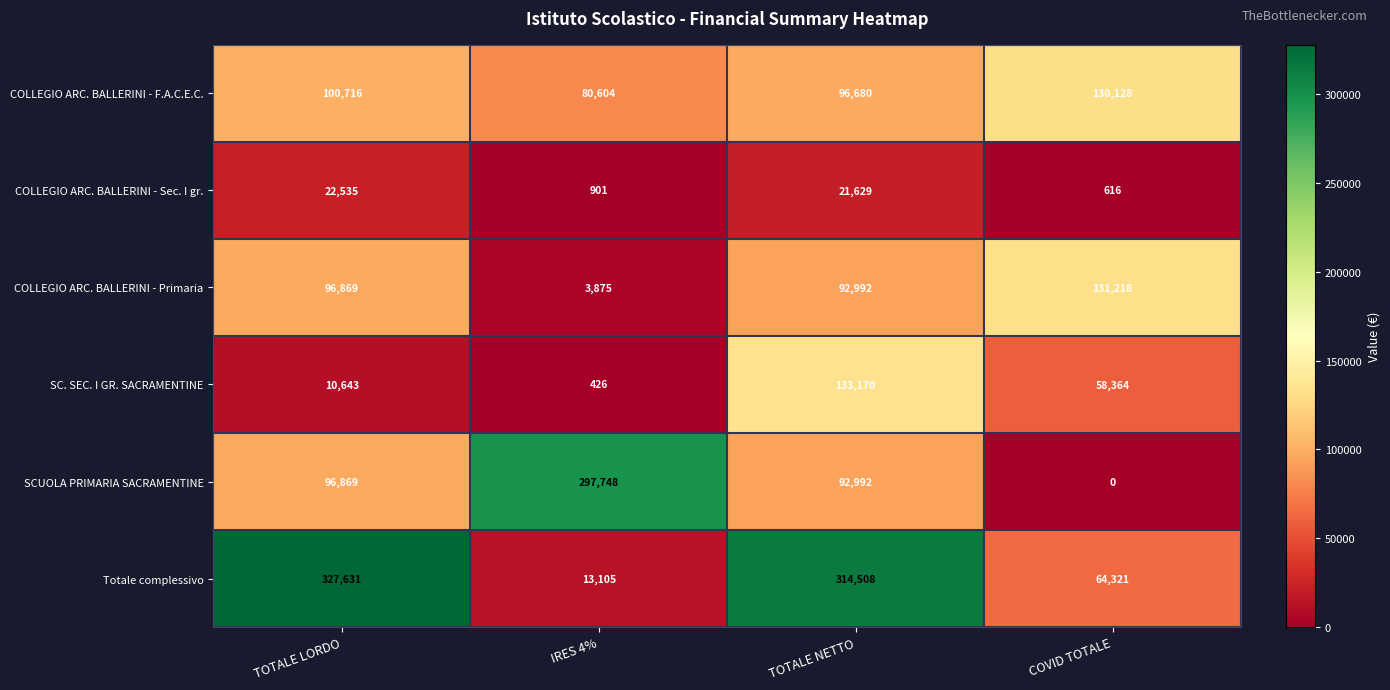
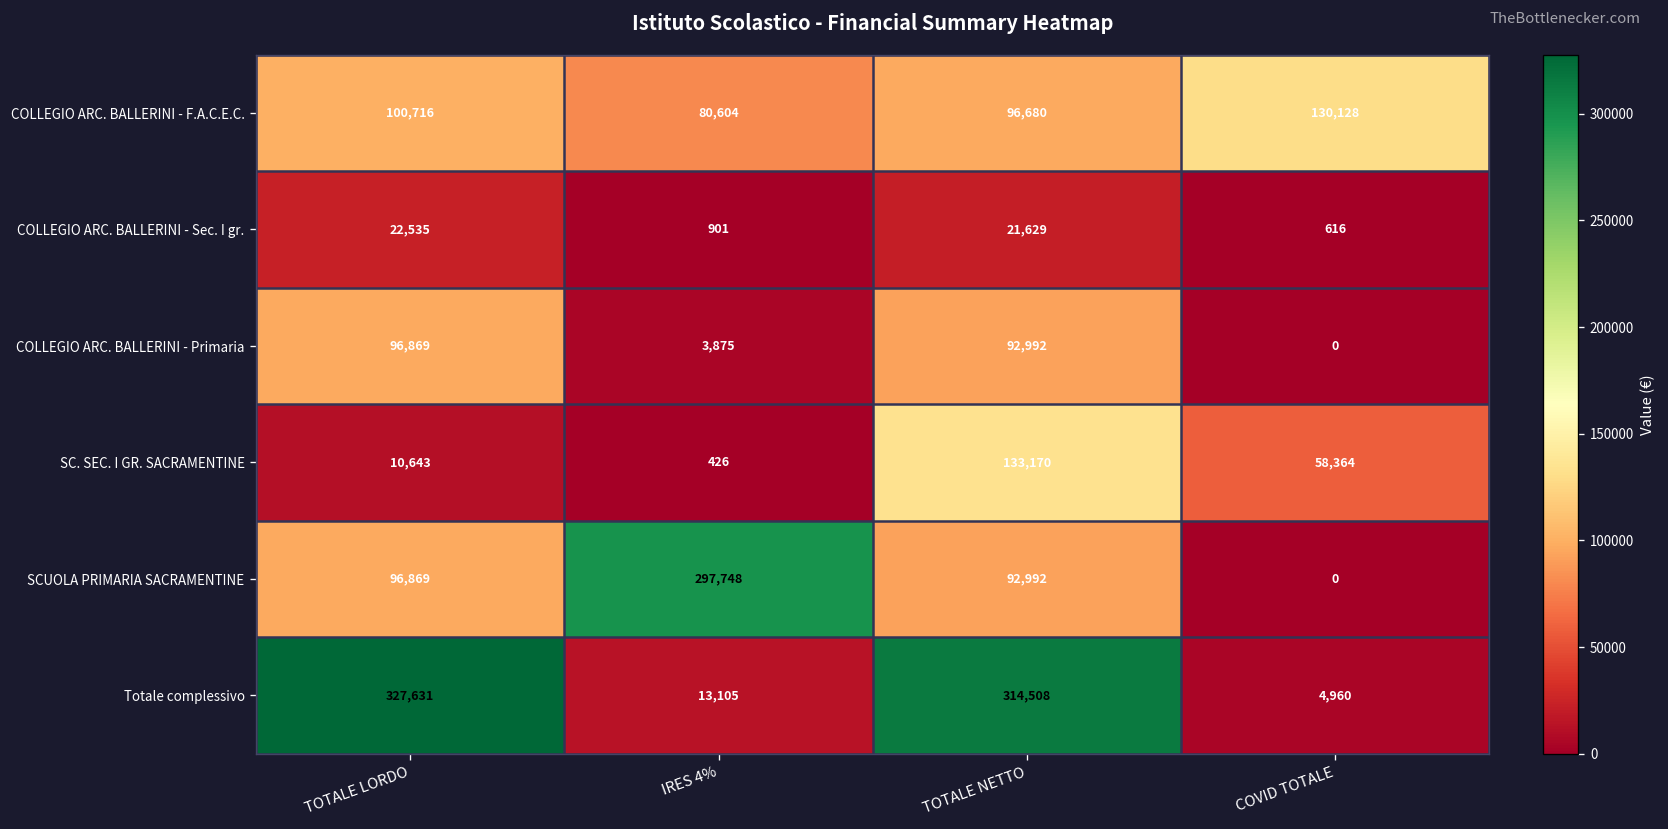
COLLEGIO ARC. BALLERINI - Primaria, COVID TOTALE: 131,218 -> 0
Totale complessivo, COVID TOTALE: 64,321 -> 4,960
